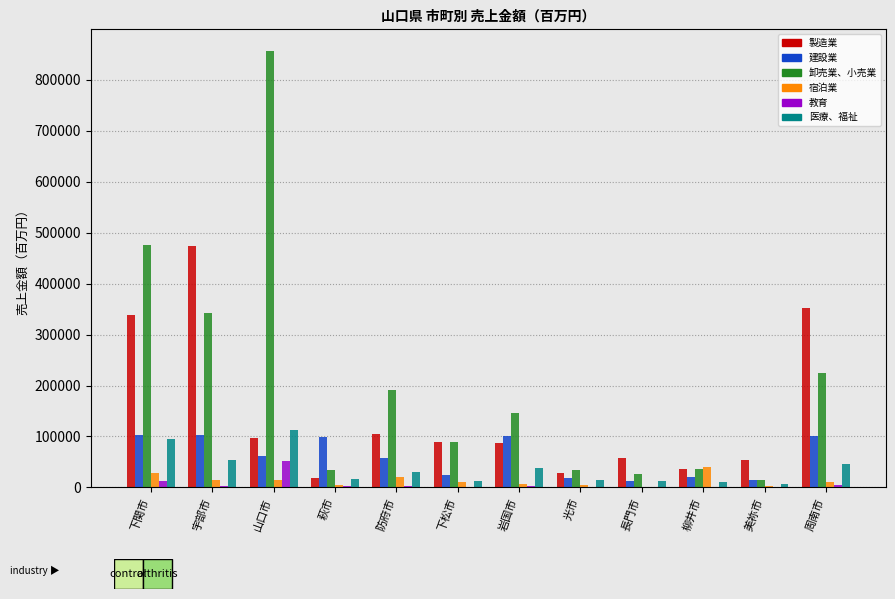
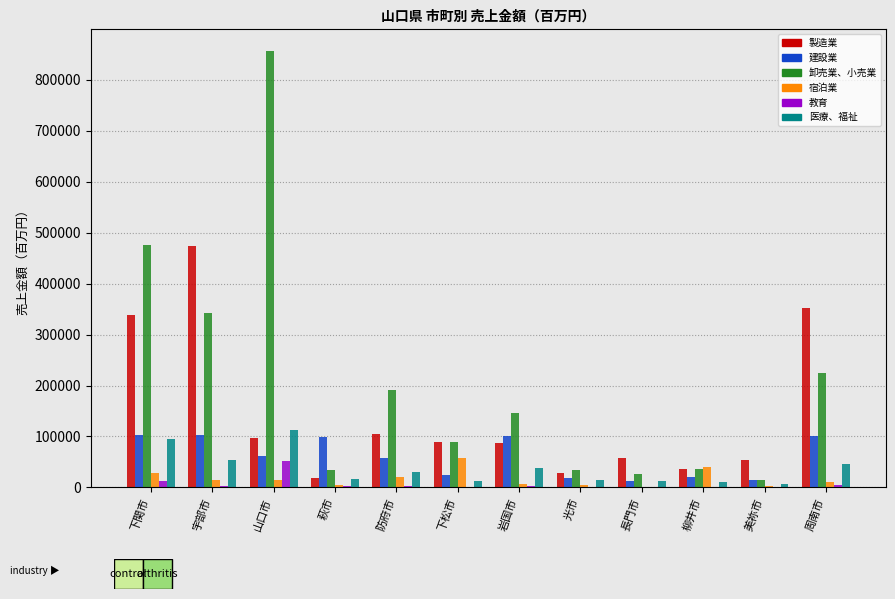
宿泊業, 下松市: 10000 -> 60000
